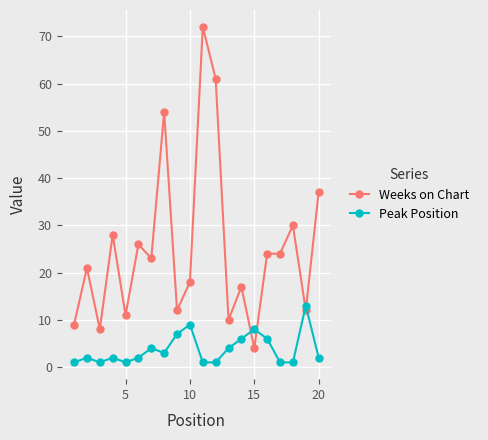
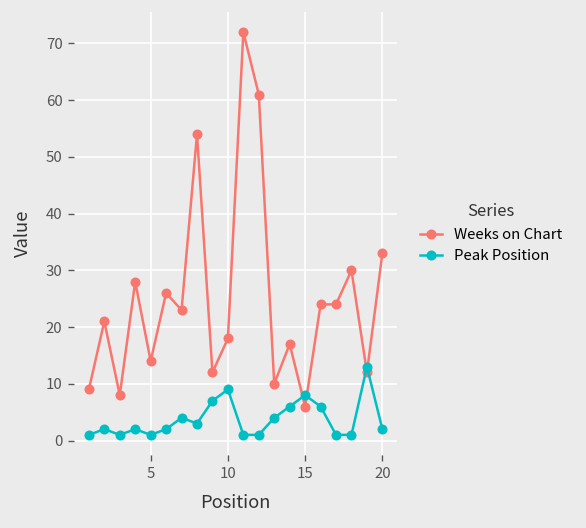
Weeks on Chart, 5: 11 -> 14
Weeks on Chart, 15: 4 -> 6
Weeks on Chart, 20: 37 -> 33
